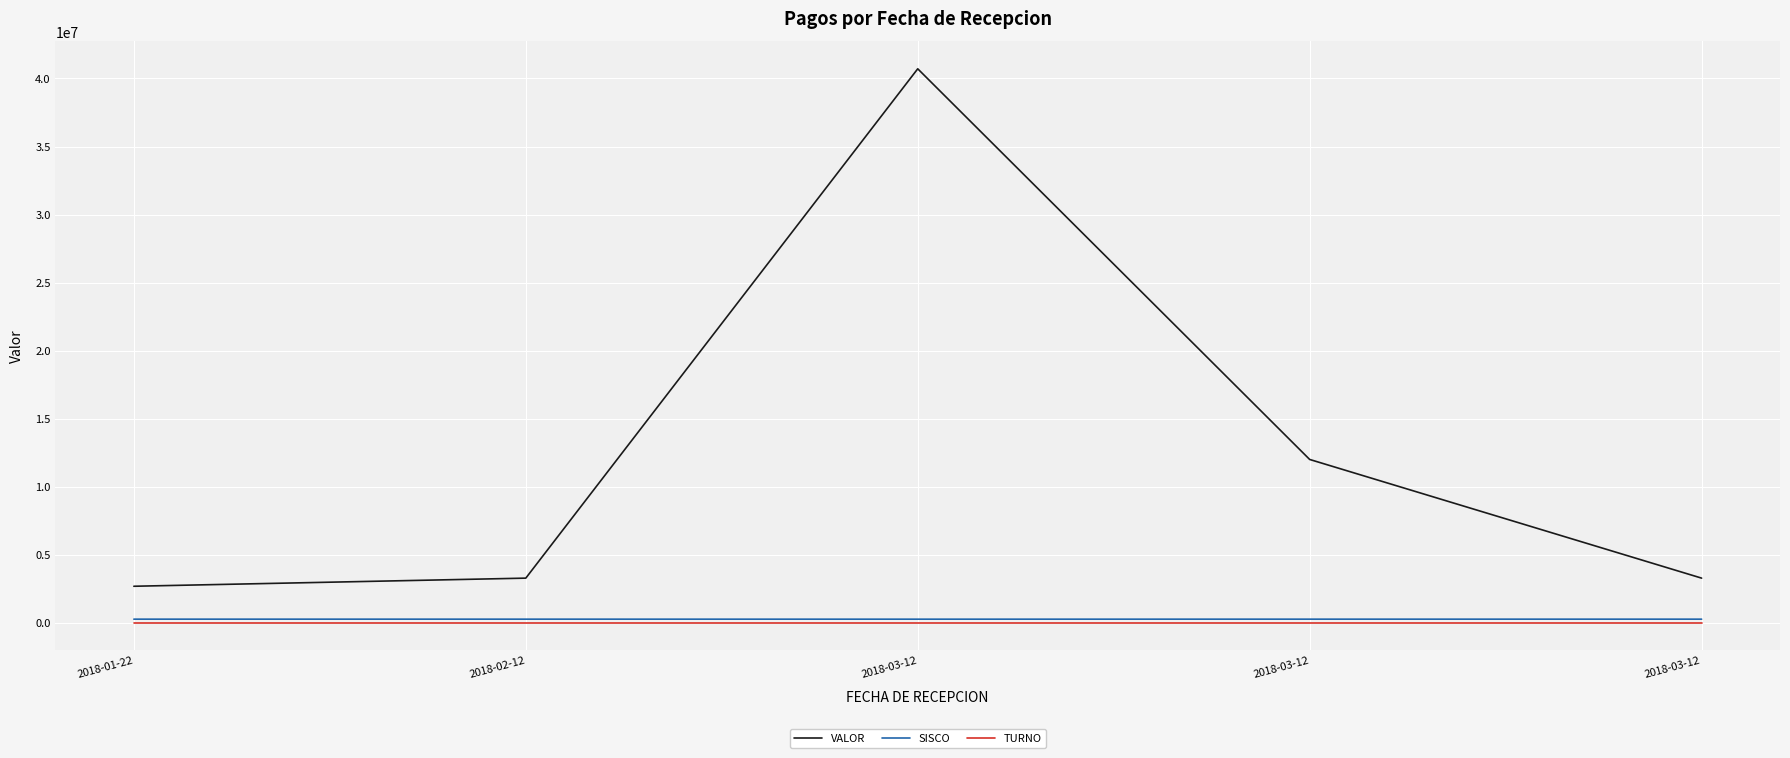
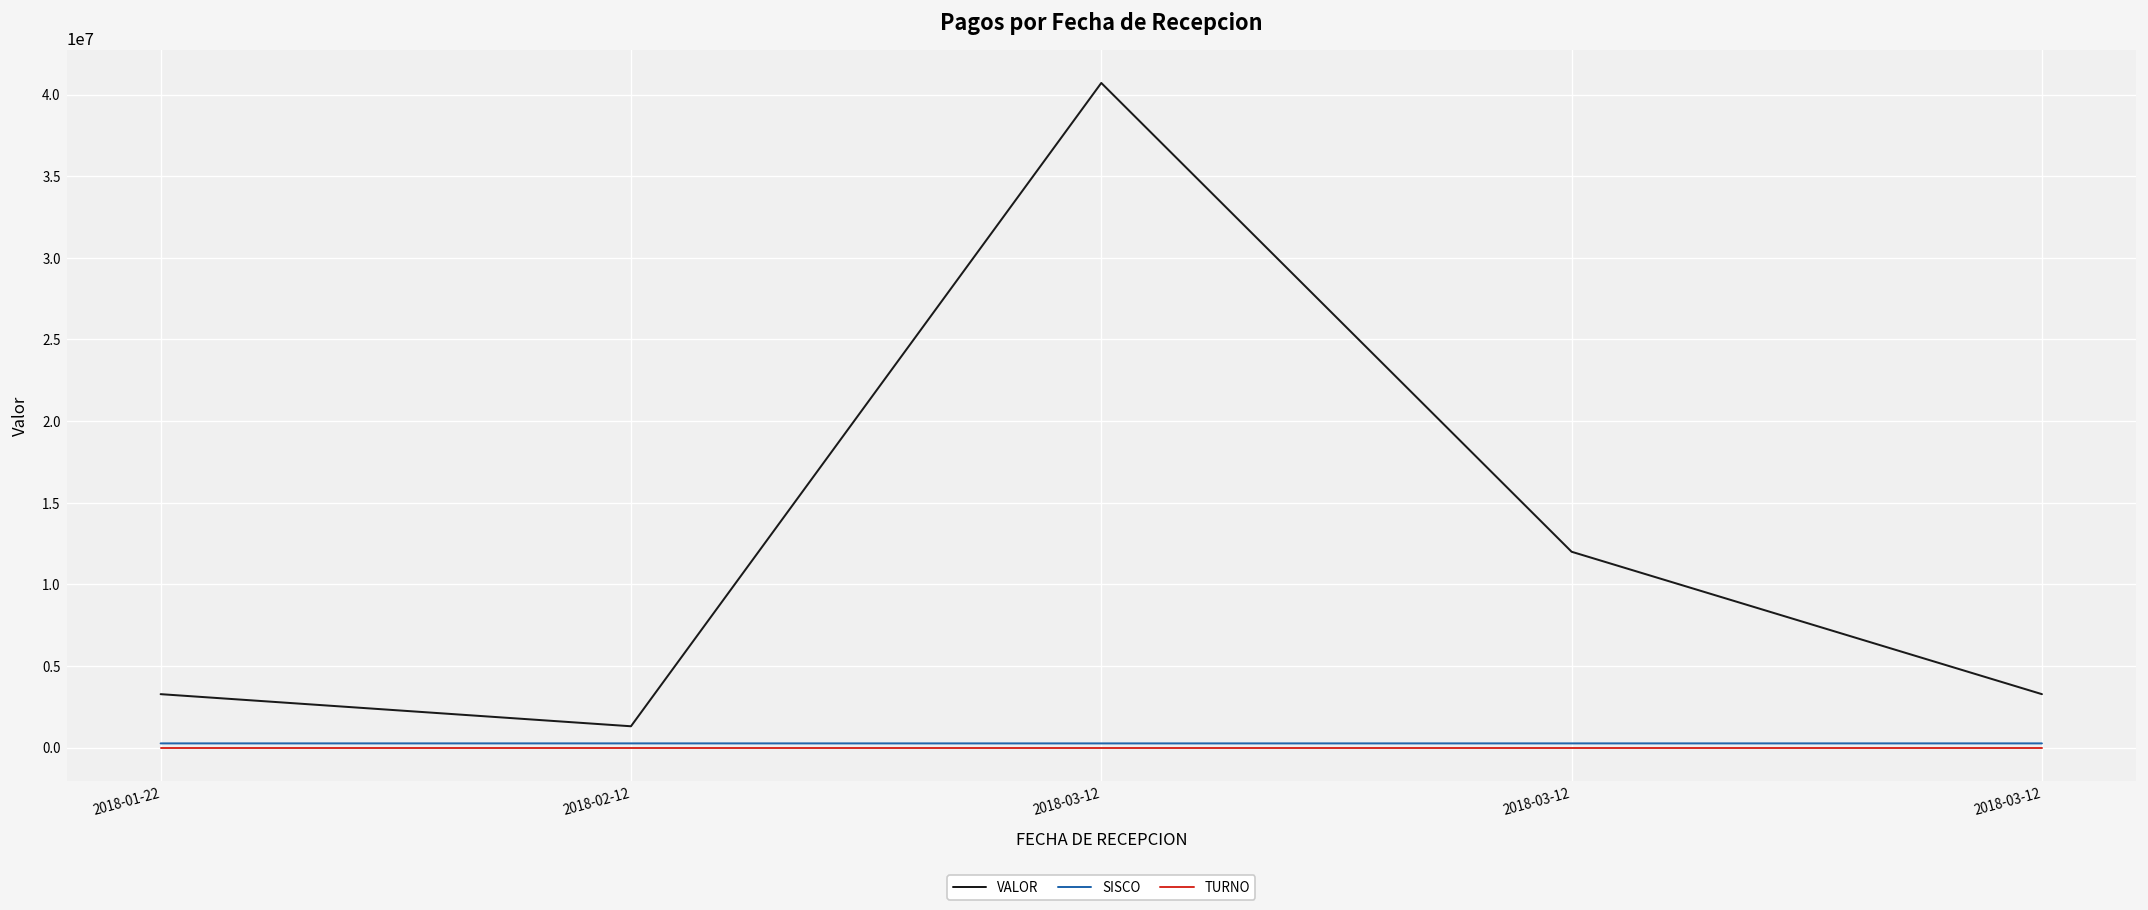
VALOR, 2018-01-22: 2700000 -> 3300000
VALOR, 2018-02-12: 3300000 -> 1300000
